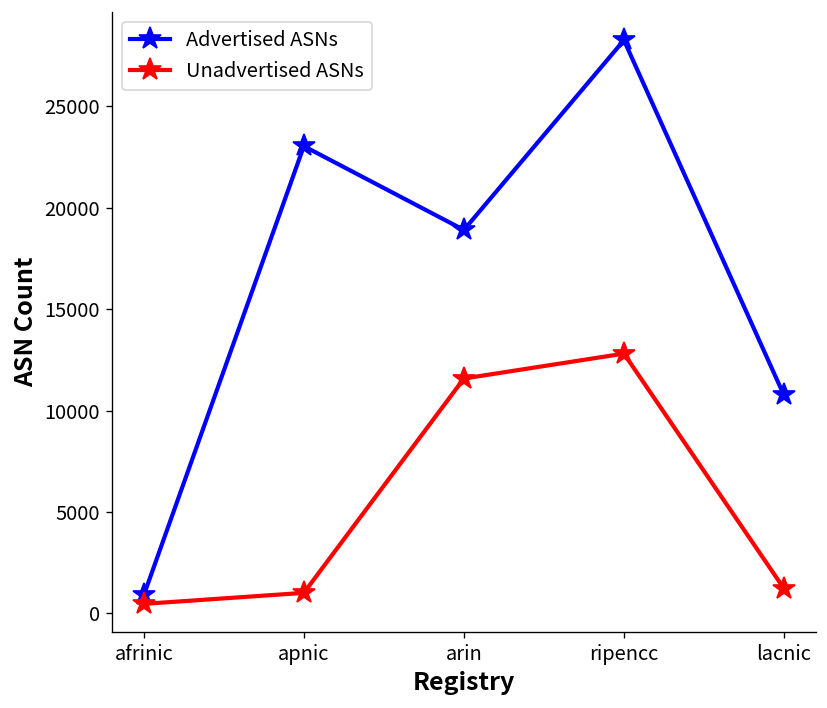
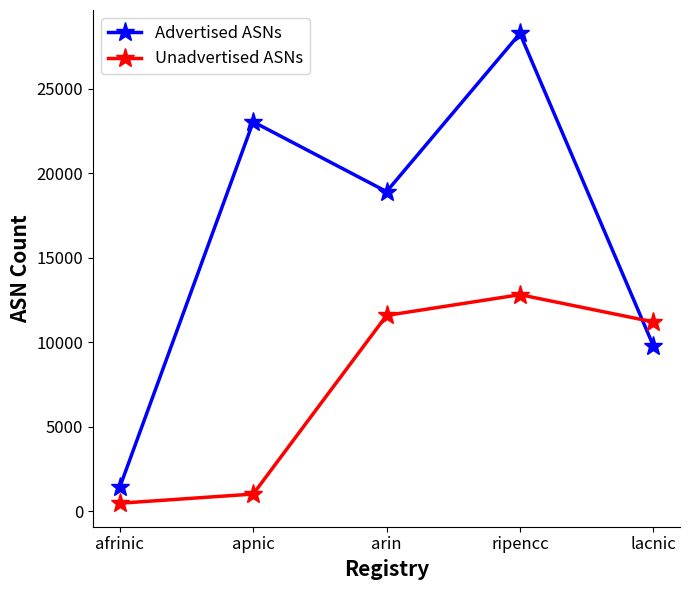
Advertised ASNs, afrinic: 900 -> 1400
Advertised ASNs, lacnic: 10800 -> 9800
Unadvertised ASNs, lacnic: 1200 -> 11200
